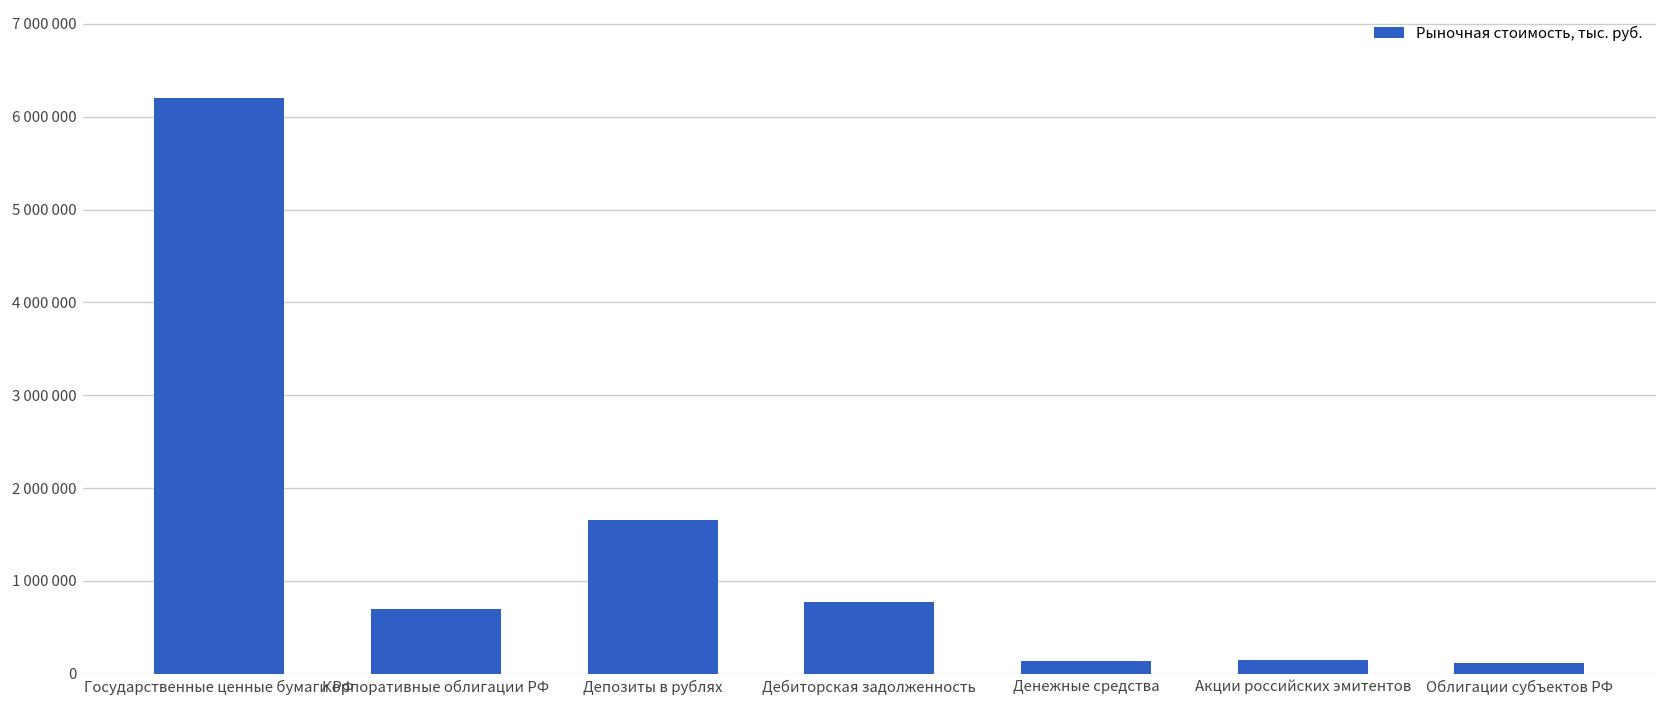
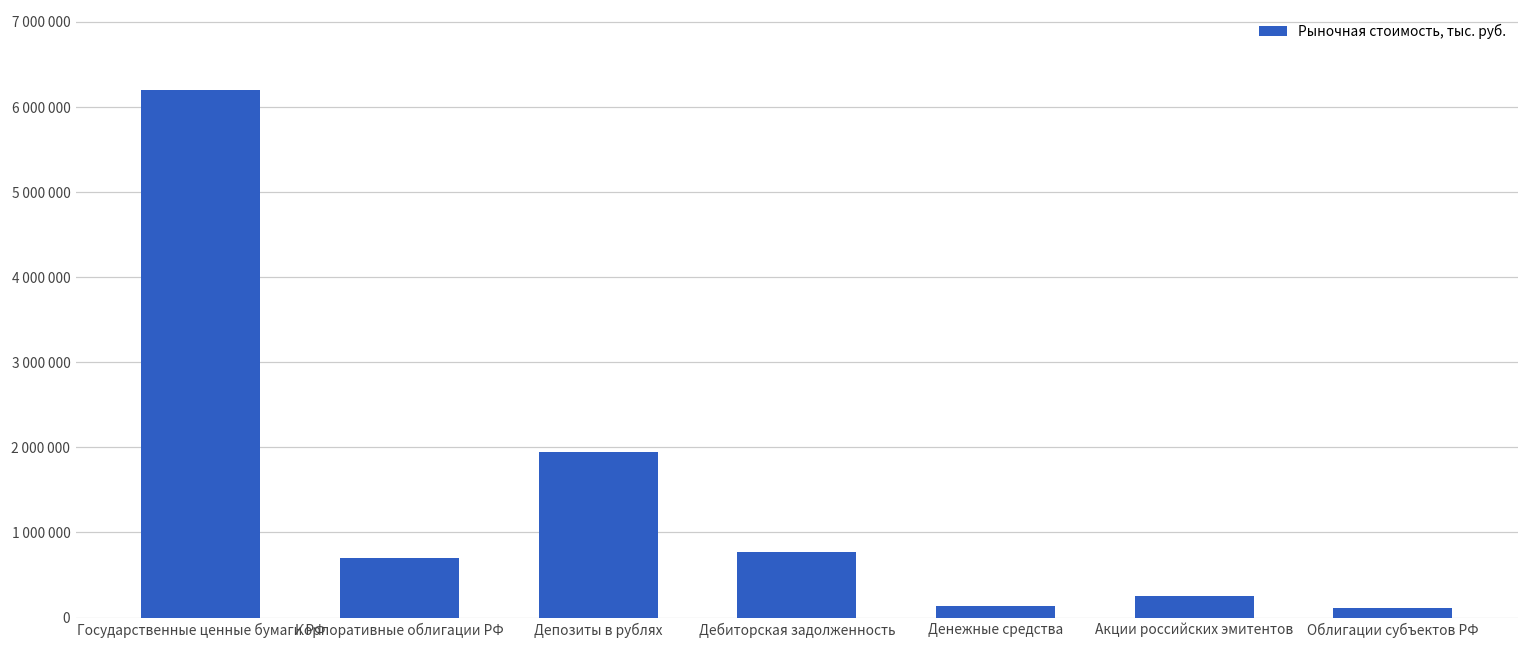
Депозиты в рублях: 1700000 -> 1900000
Акции российских эмитентов: 100000 -> 200000
